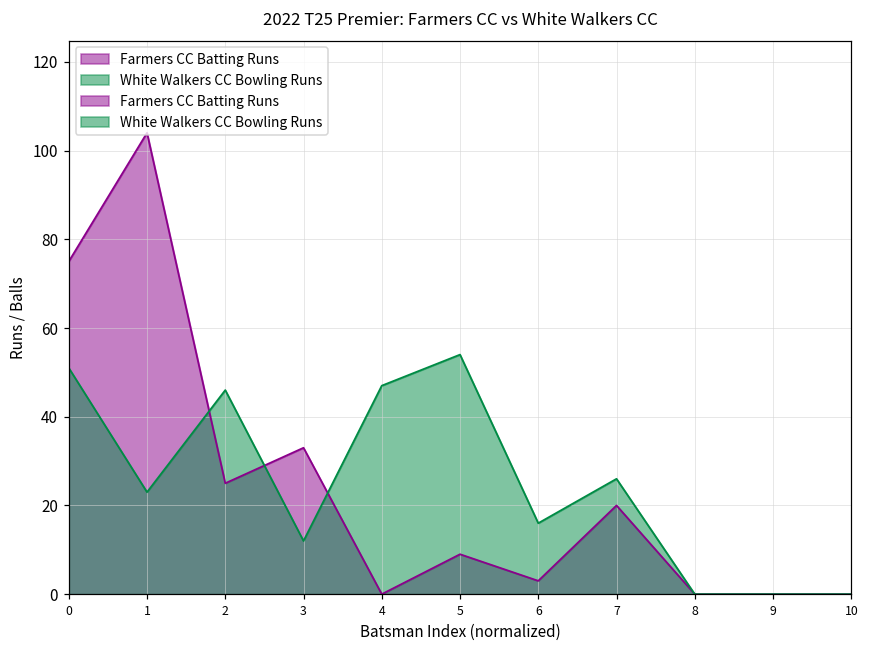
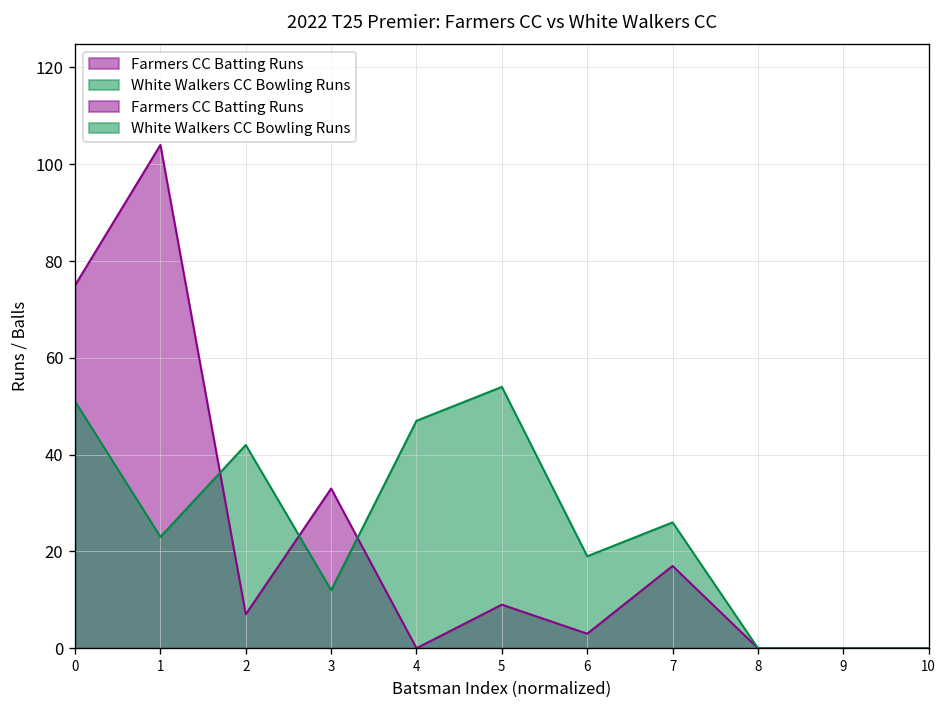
Farmers CC Batting Runs, 2: 25 -> 7
White Walkers CC Bowling Runs, 2: 46 -> 42
White Walkers CC Bowling Runs, 6: 16 -> 19
Farmers CC Batting Runs, 7: 20 -> 17
